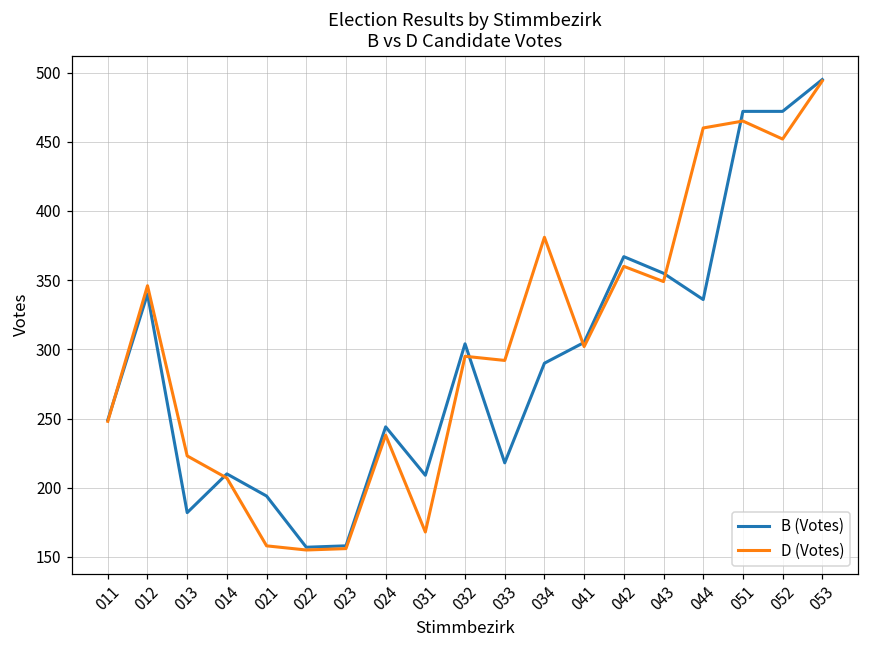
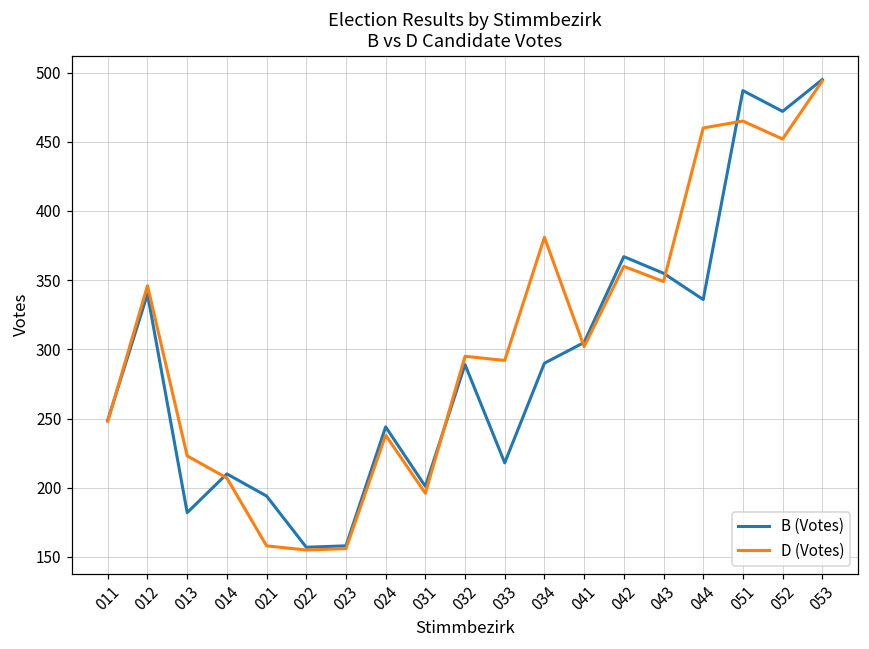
B (Votes), 031: 209 -> 201
D (Votes), 031: 168 -> 196
B (Votes), 032: 304 -> 289
B (Votes), 051: 472 -> 487
